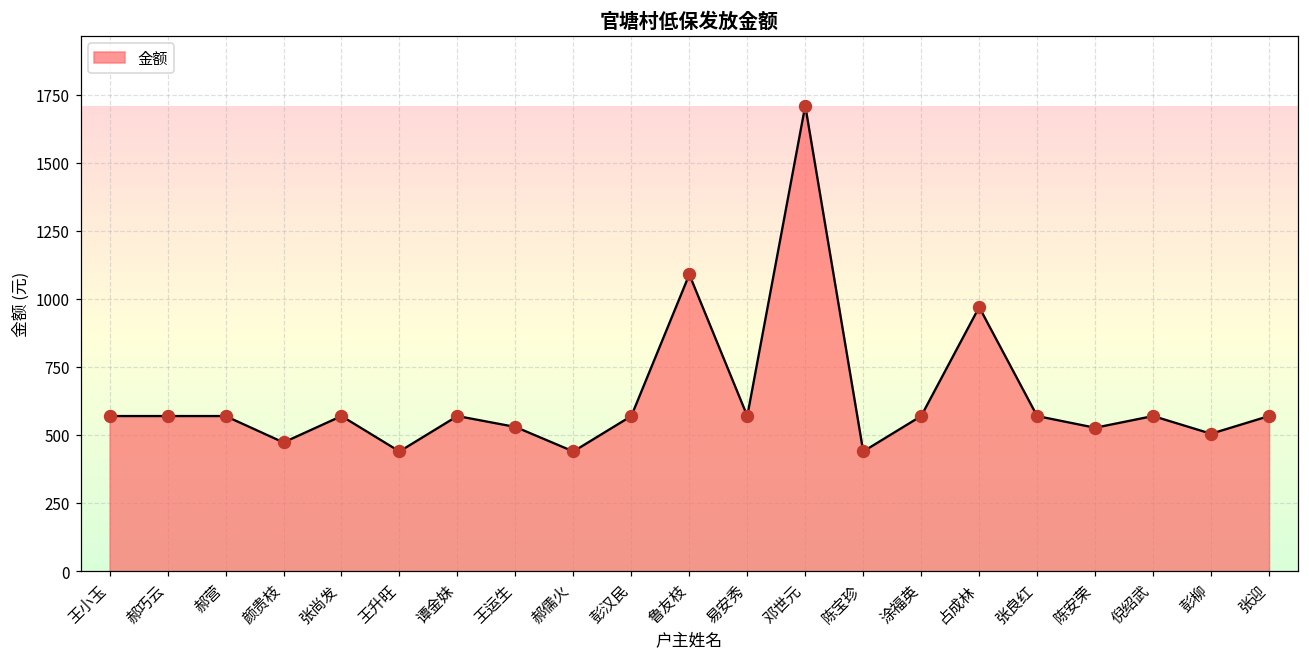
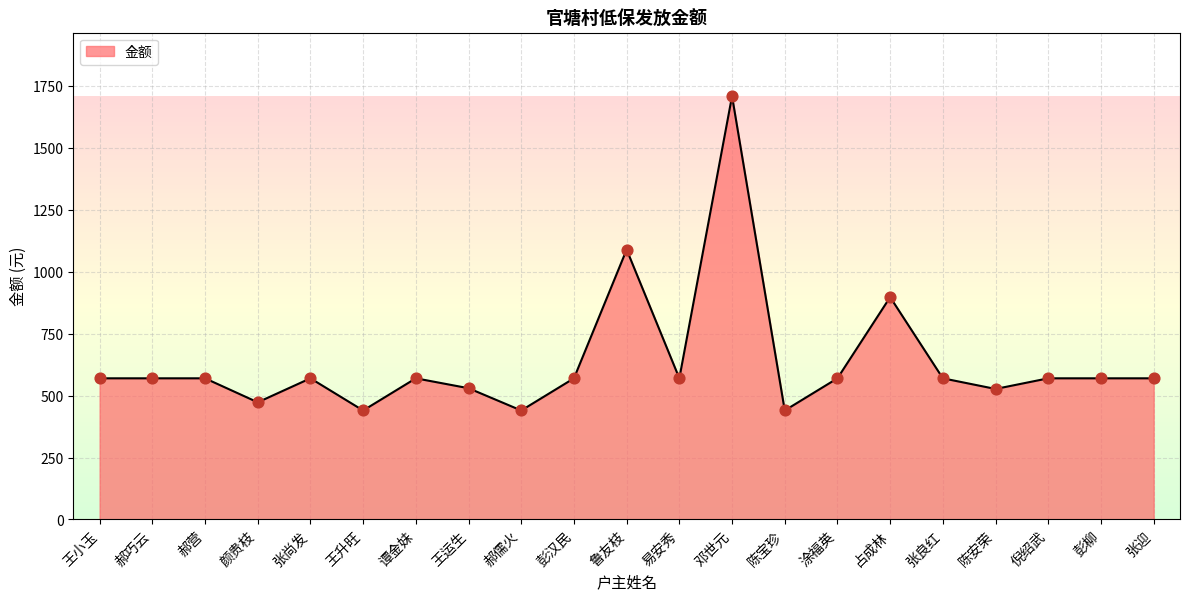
占成林: 970 -> 900
彭柳: 510 -> 570
